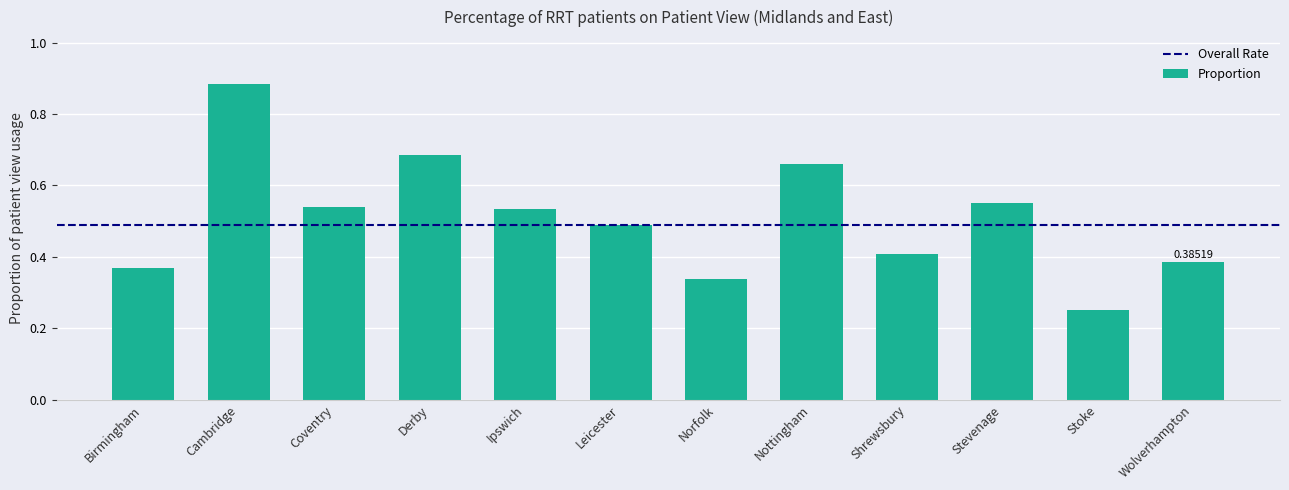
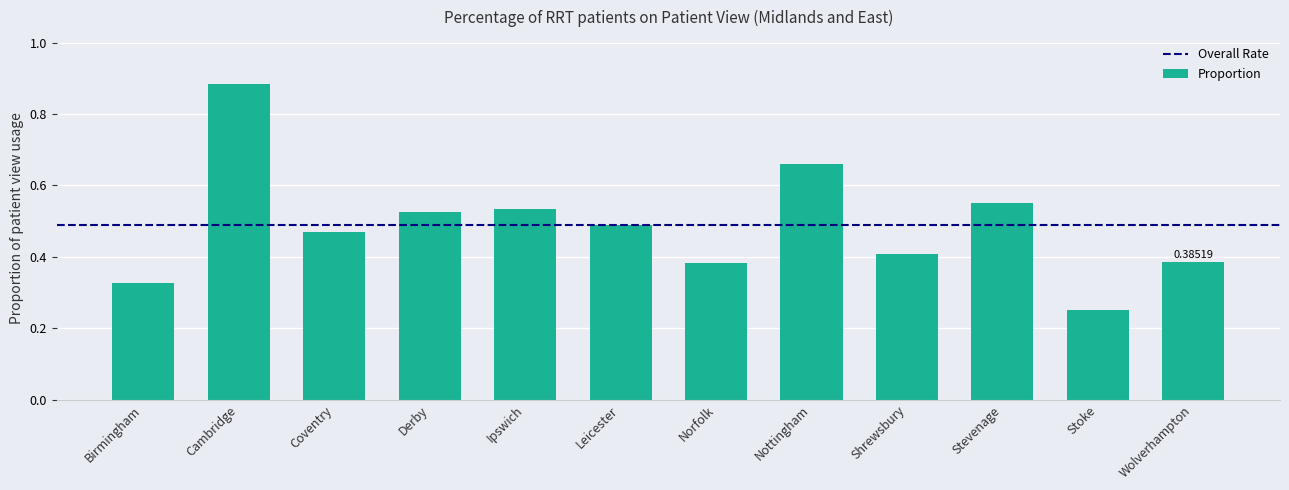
Birmingham: 0.37 -> 0.33
Coventry: 0.54 -> 0.47
Derby: 0.68 -> 0.53
Norfolk: 0.34 -> 0.38
